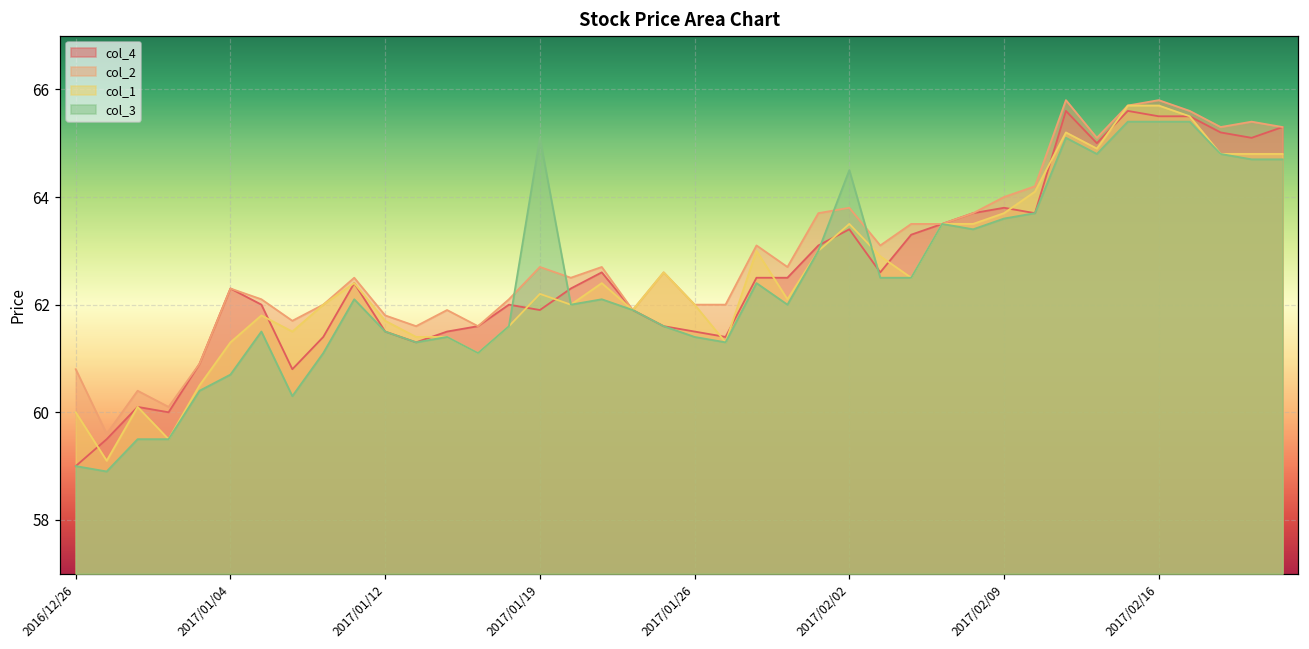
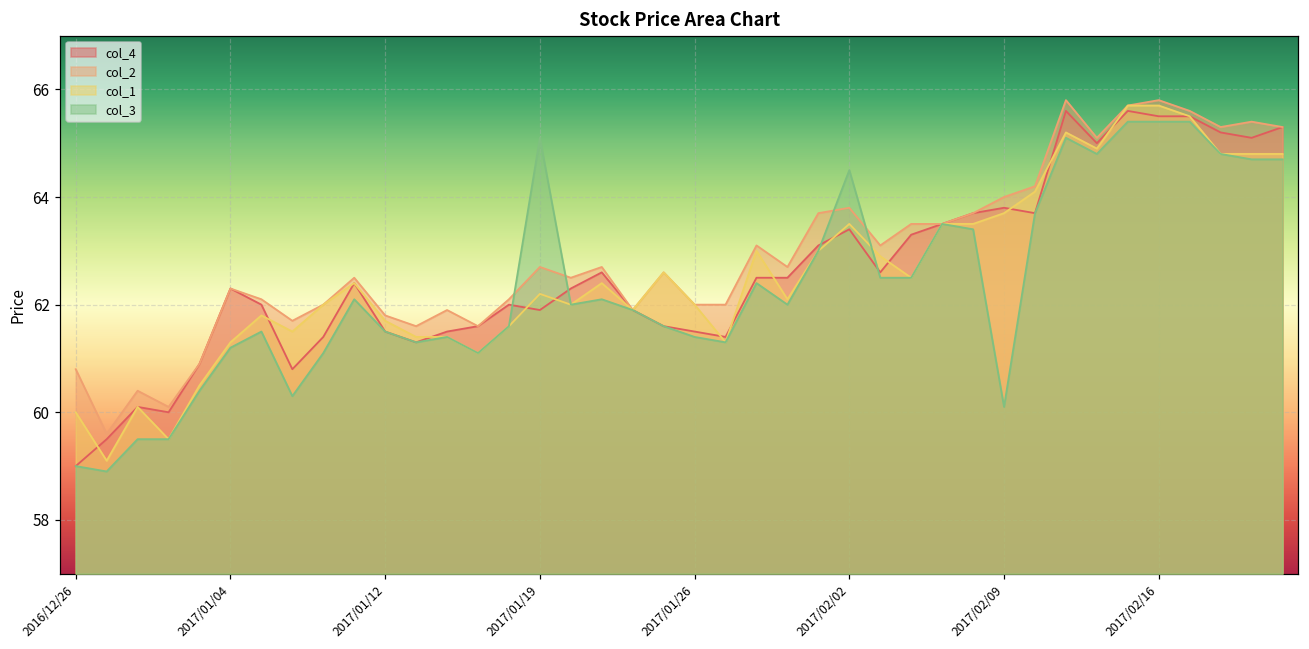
col_3, 2017/01/04: 60.7 -> 61.2
col_3, 2017/02/09: 63.6 -> 60.1
